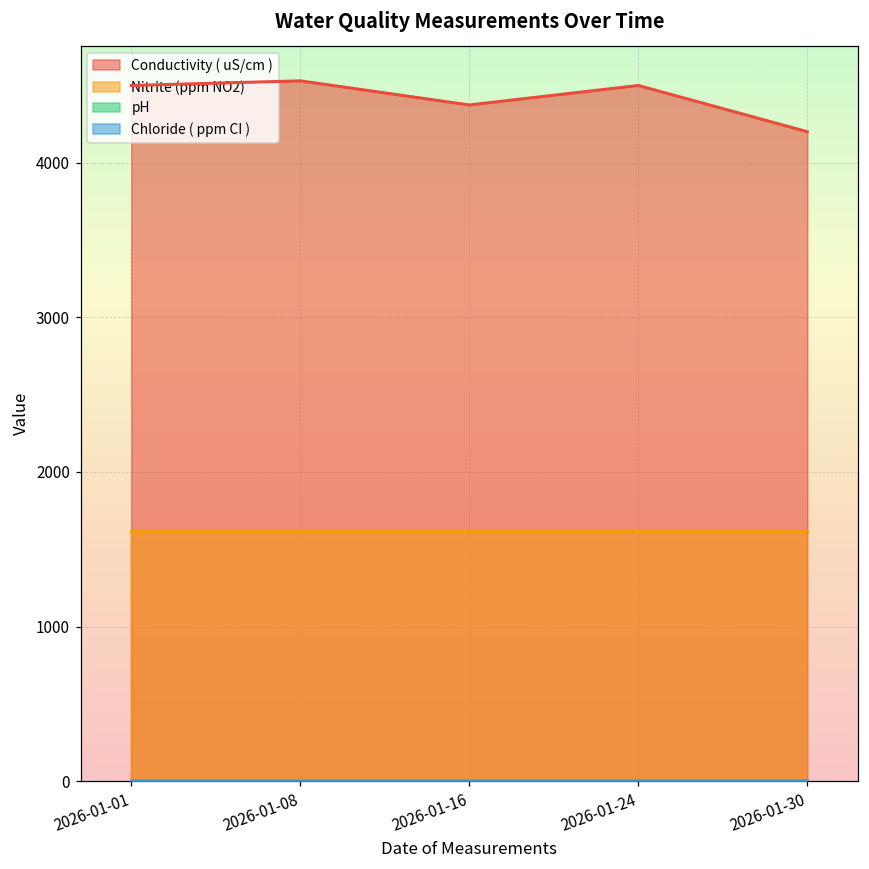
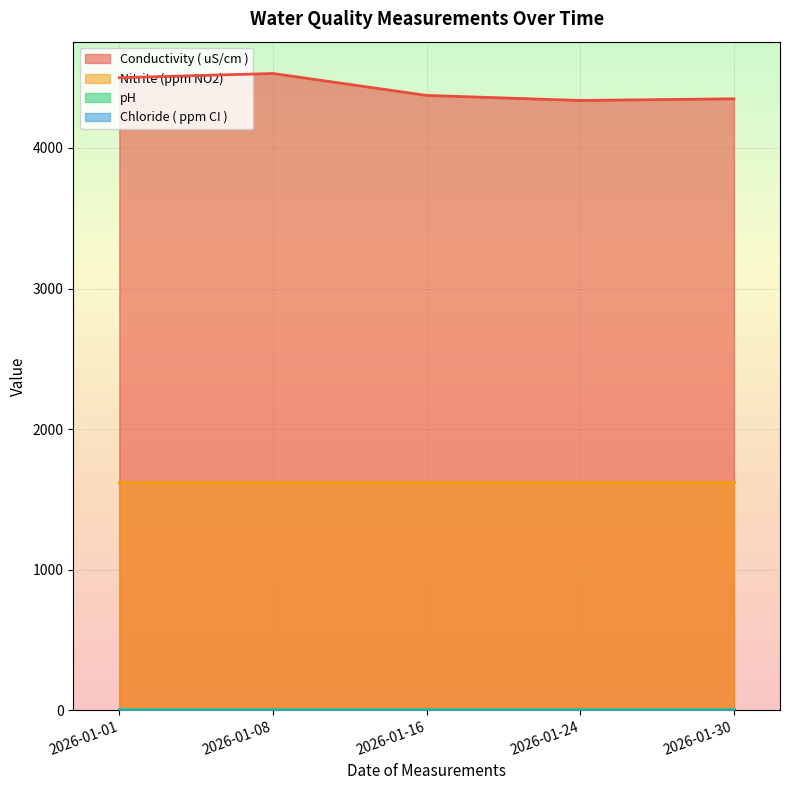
Conductivity ( uS/cm ), 2026-01-24: 4500 -> 4340
Conductivity ( uS/cm ), 2026-01-30: 4200 -> 4350
